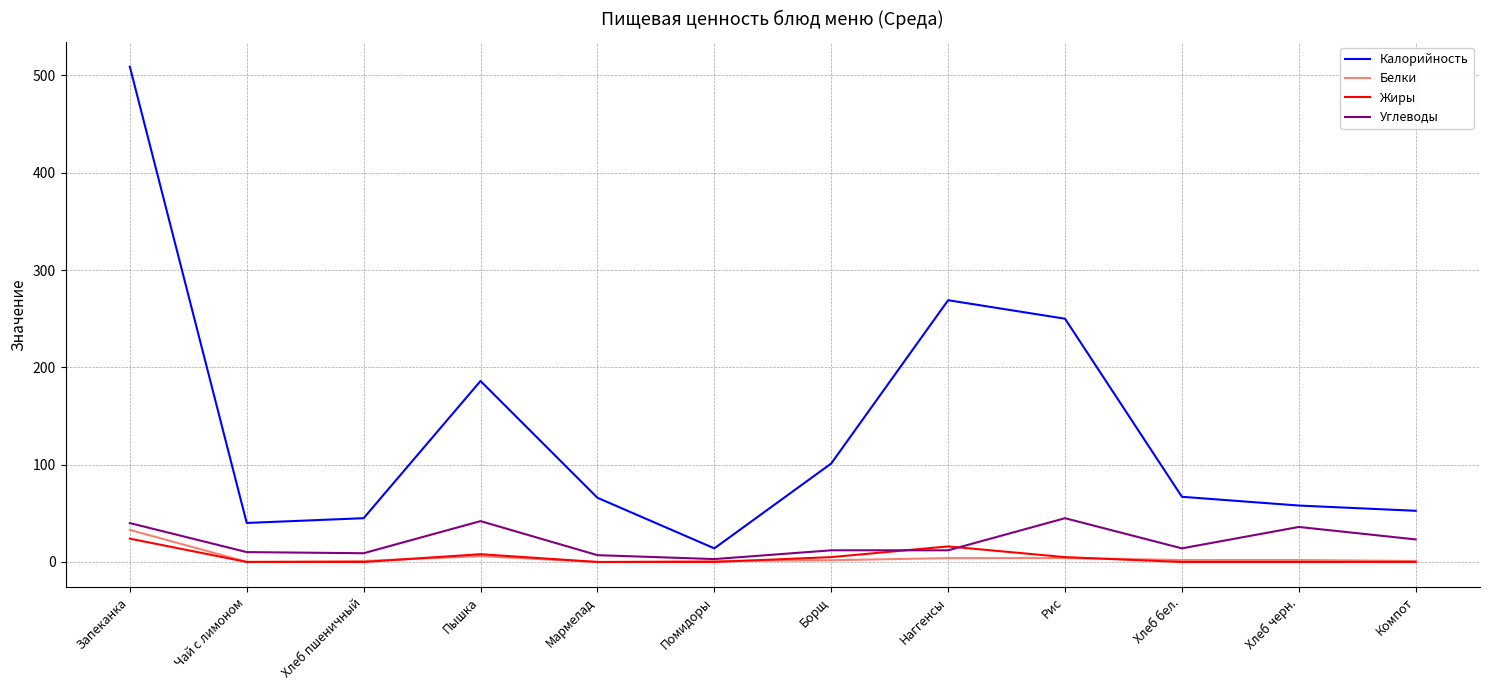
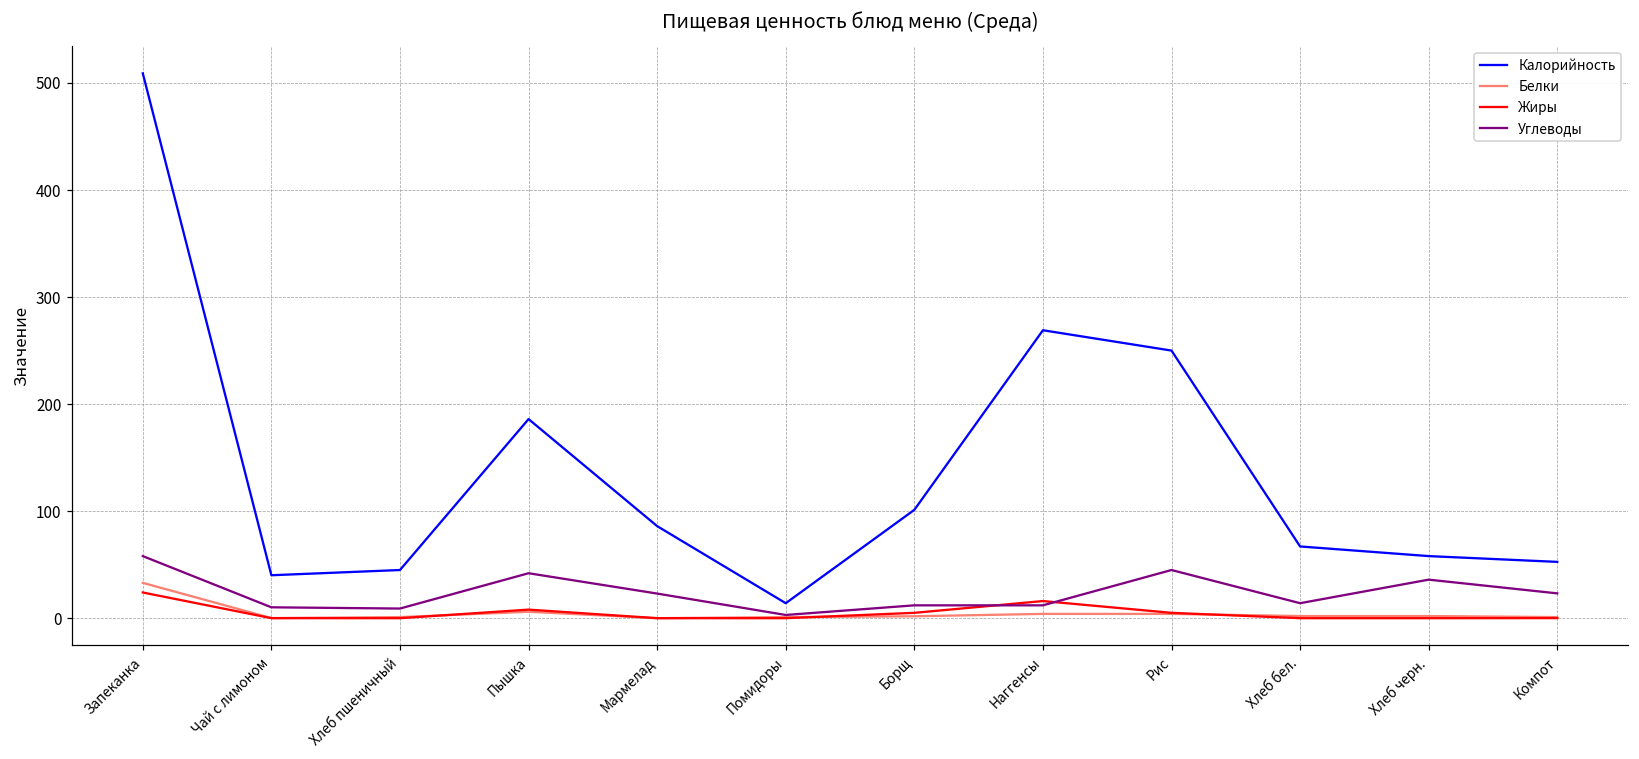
Углеводы, Запеканка: 40 -> 60
Калорийность, Мармелад: 70 -> 90
Углеводы, Мармелад: 10 -> 20
